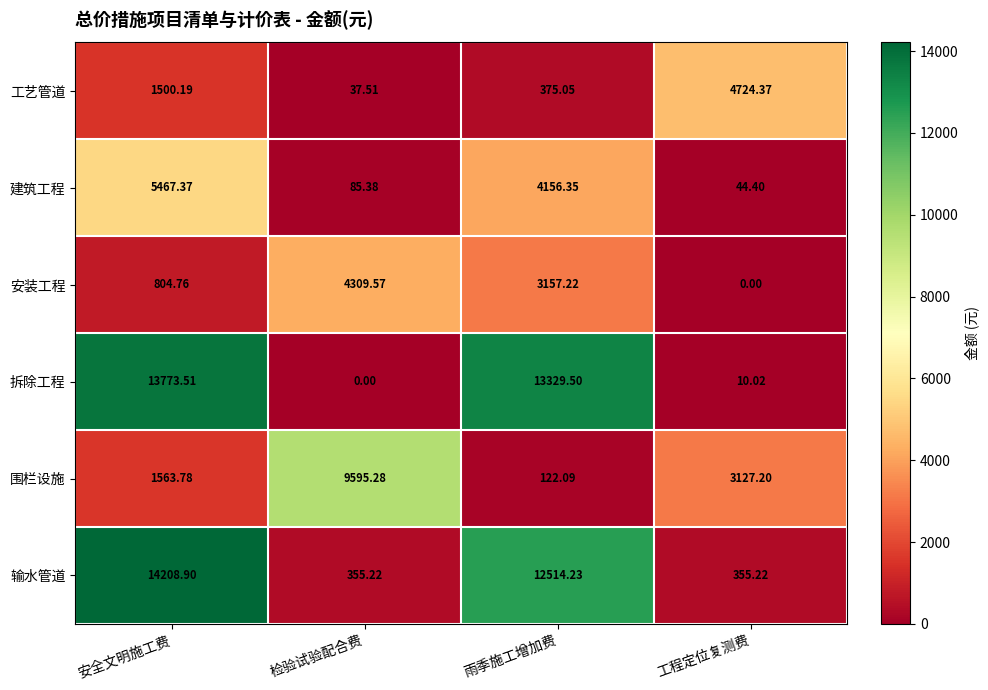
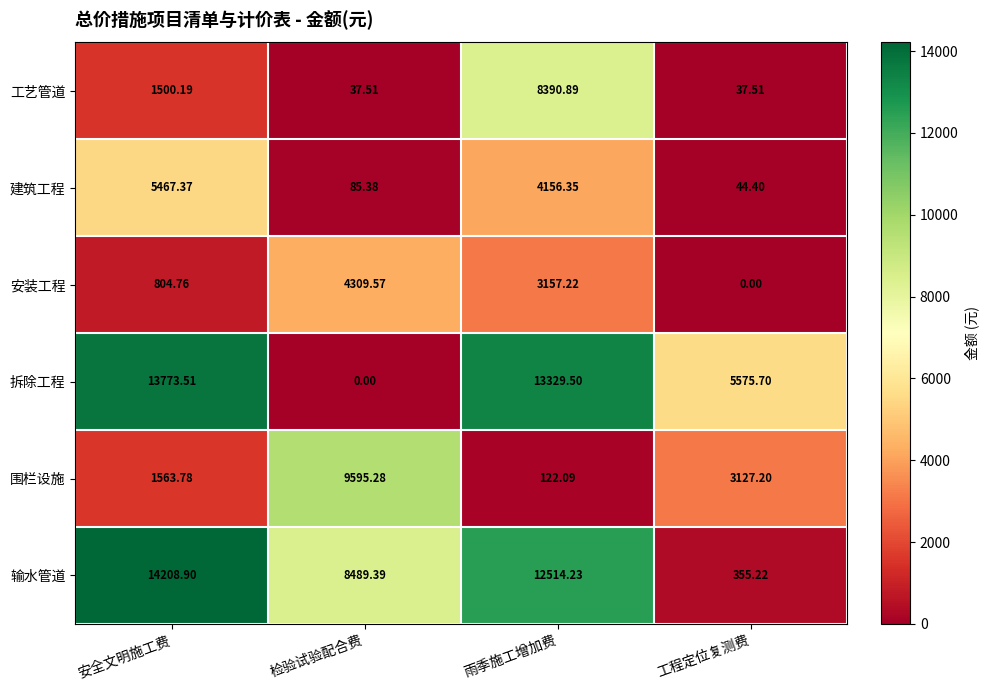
工艺管道, 雨季施工增加费: 375.05 -> 8390.89
工艺管道, 工程定位复测费: 4724.37 -> 37.51
拆除工程, 工程定位复测费: 10.02 -> 5575.70
输水管道, 检验试验配合费: 355.22 -> 8489.39
